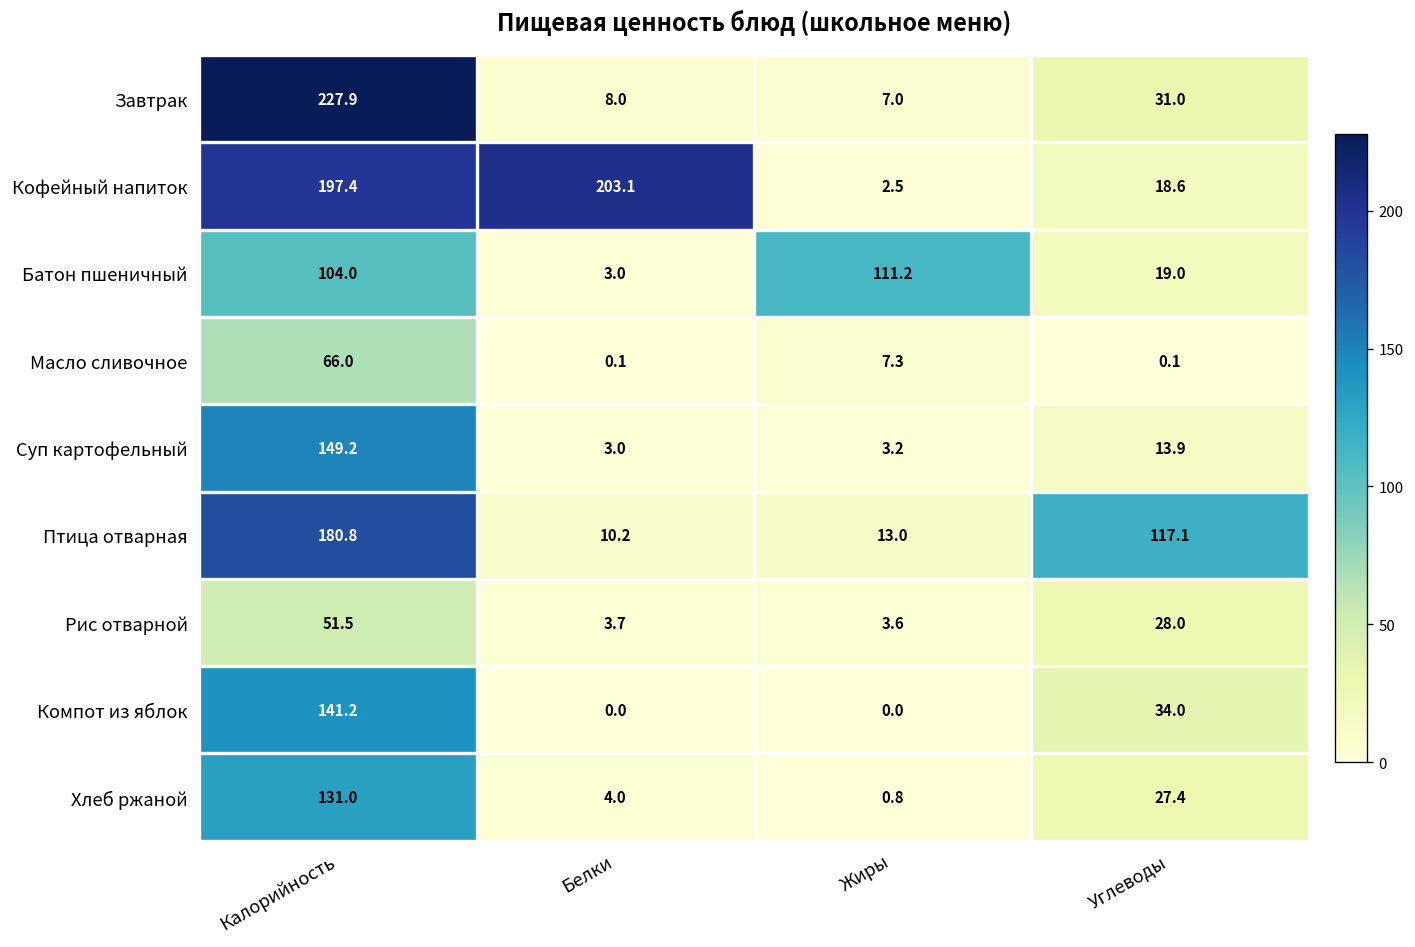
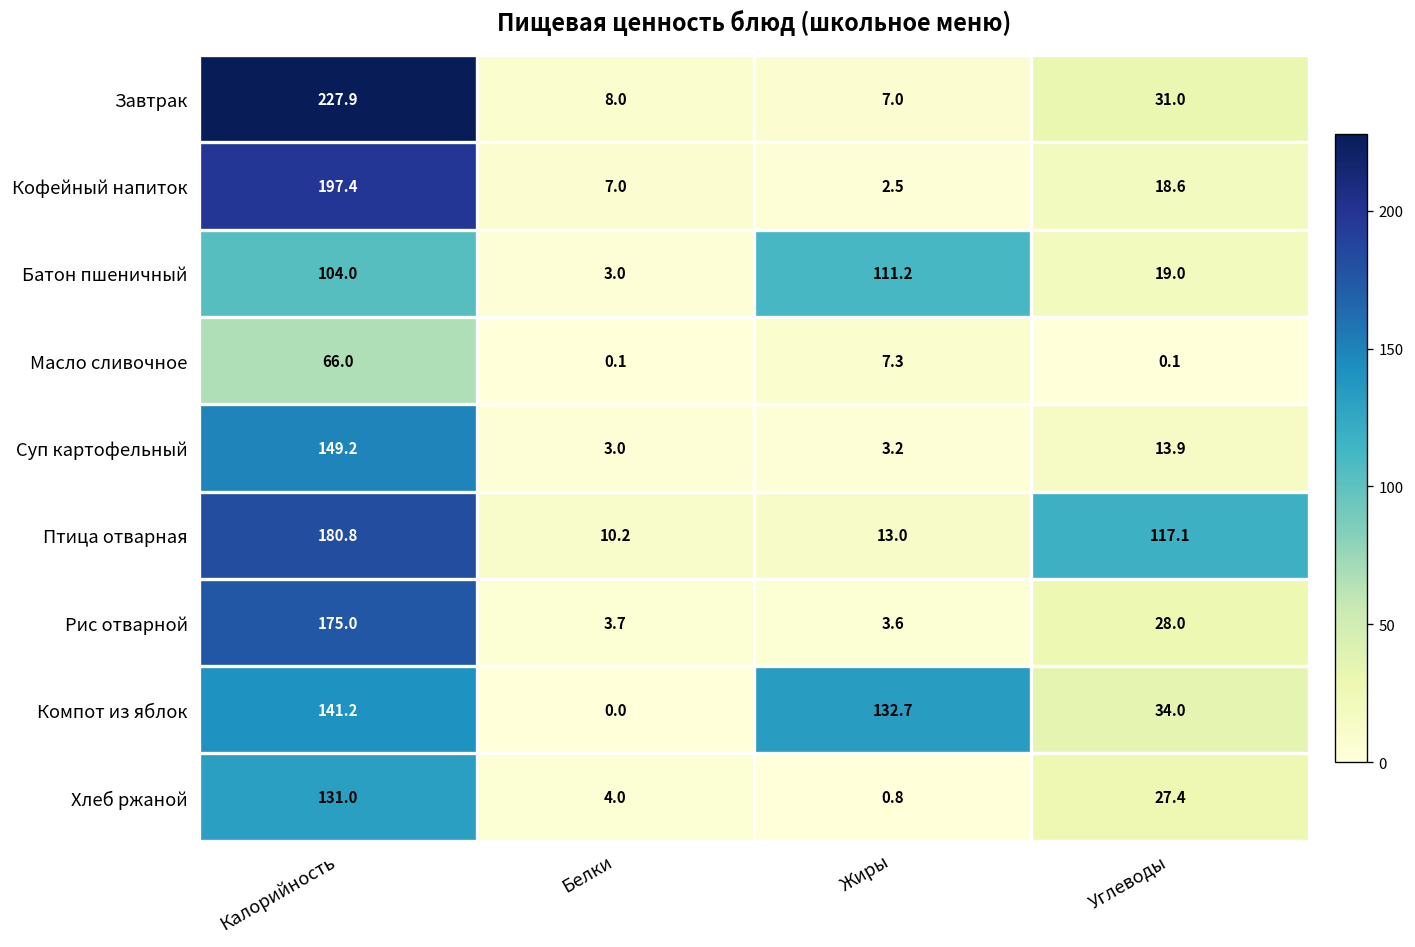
Кофейный напиток, Белки: 203.1 -> 7.0
Рис отварной, Калорийность: 51.5 -> 175.0
Компот из яблок, Жиры: 0.0 -> 132.7
